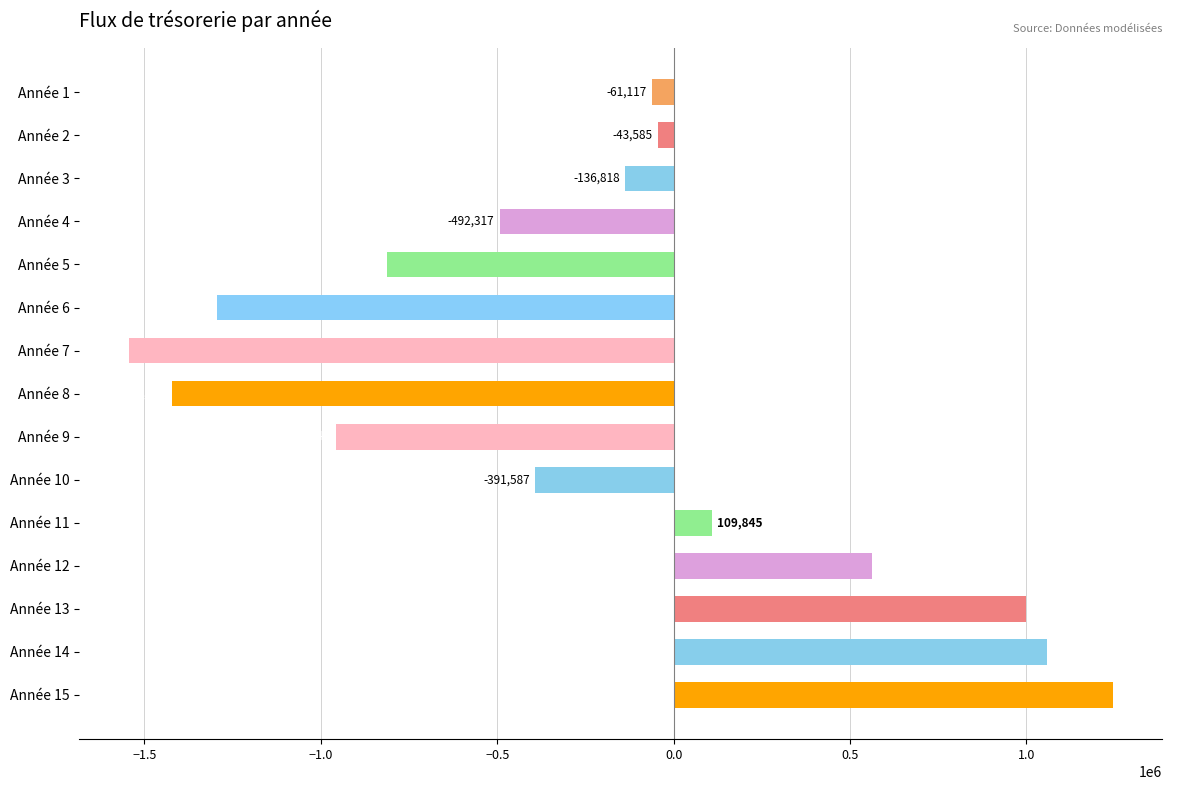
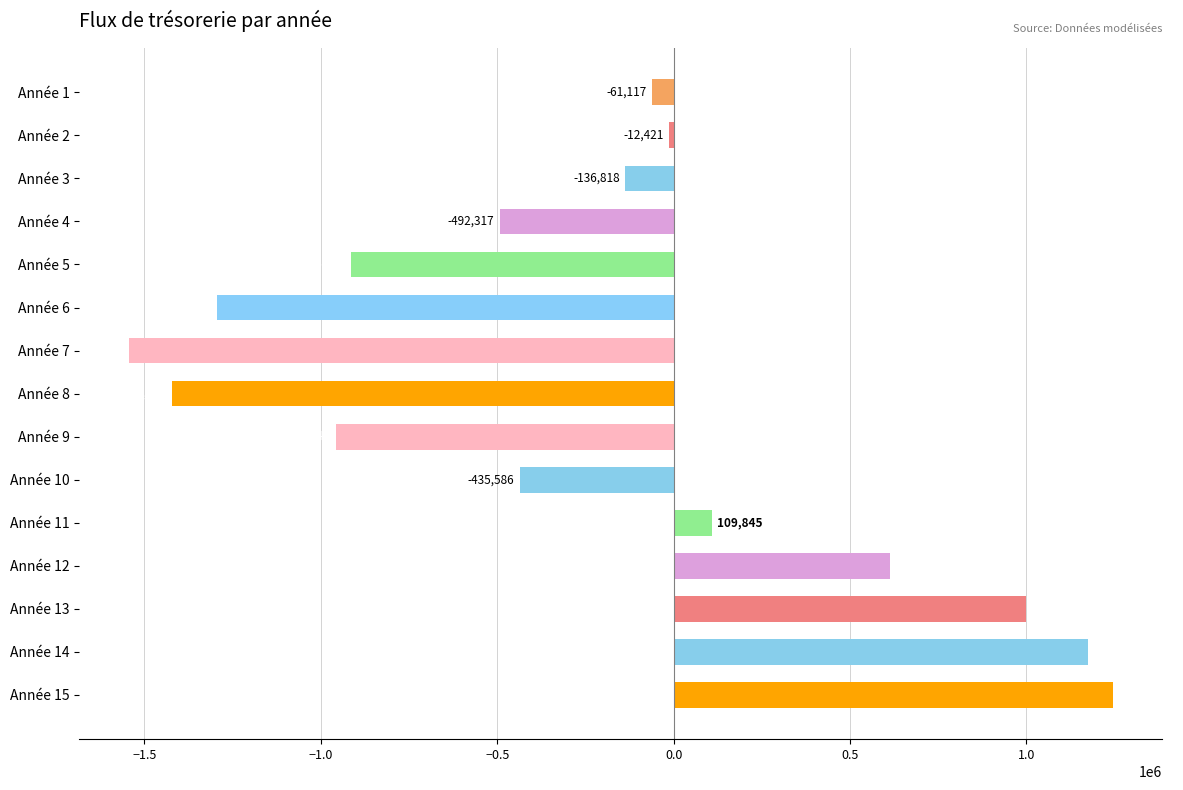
Année 2: -43,585 -> -12,421
Année 5: -810000 -> -920000
Année 10: -391,587 -> -435,586
Année 12: 560000 -> 610000
Année 14: 1060000 -> 1170000
